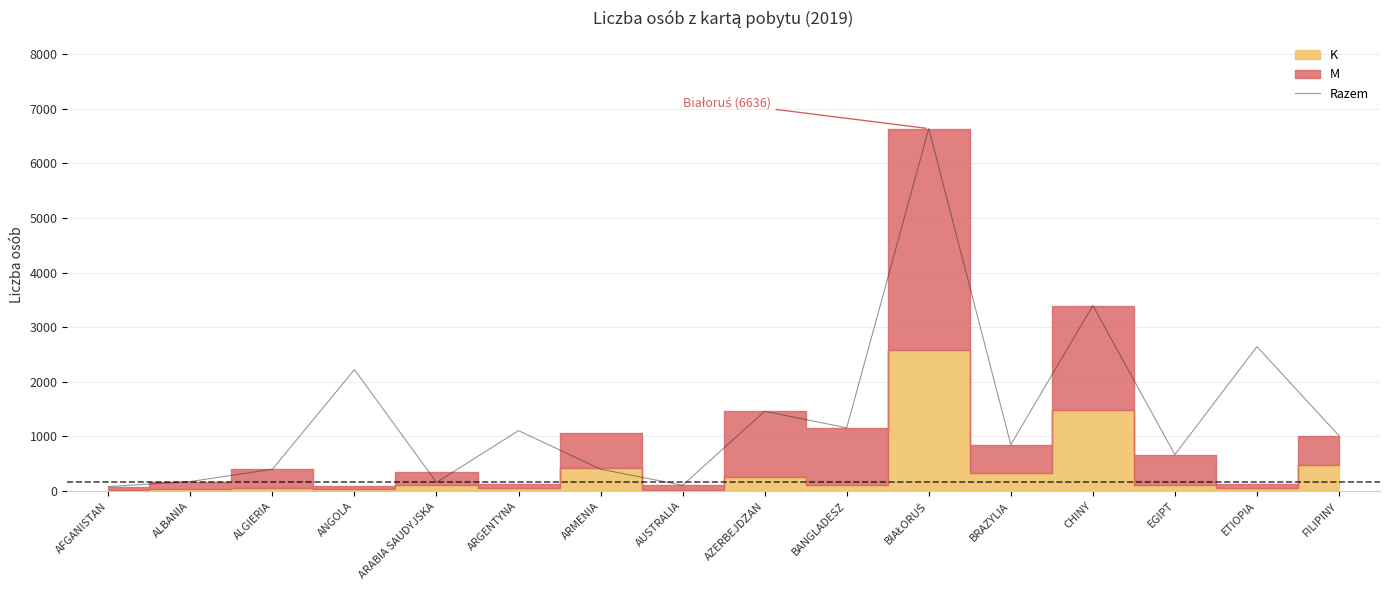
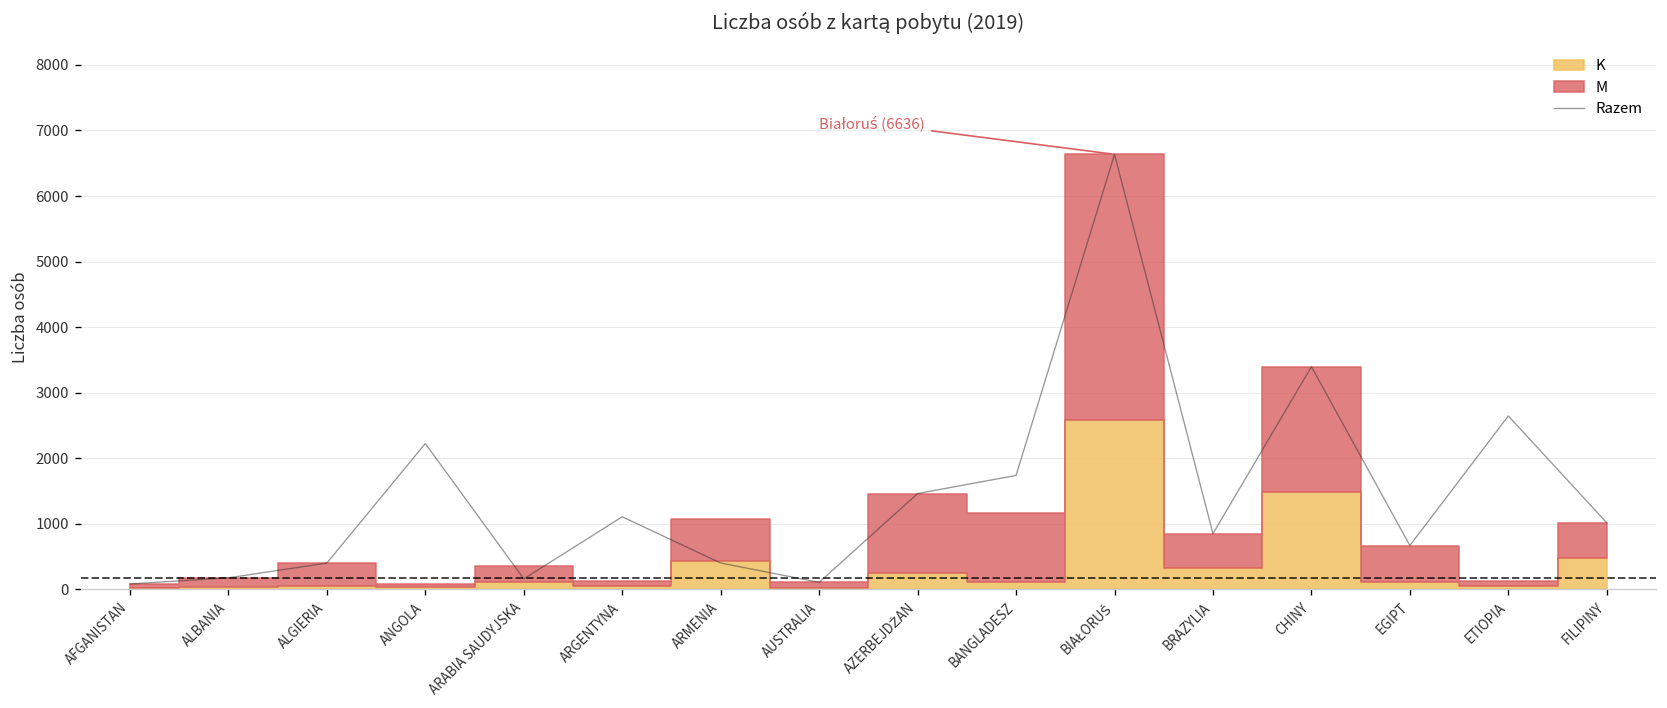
Razem, BANGLADESZ: 1200 -> 1700
